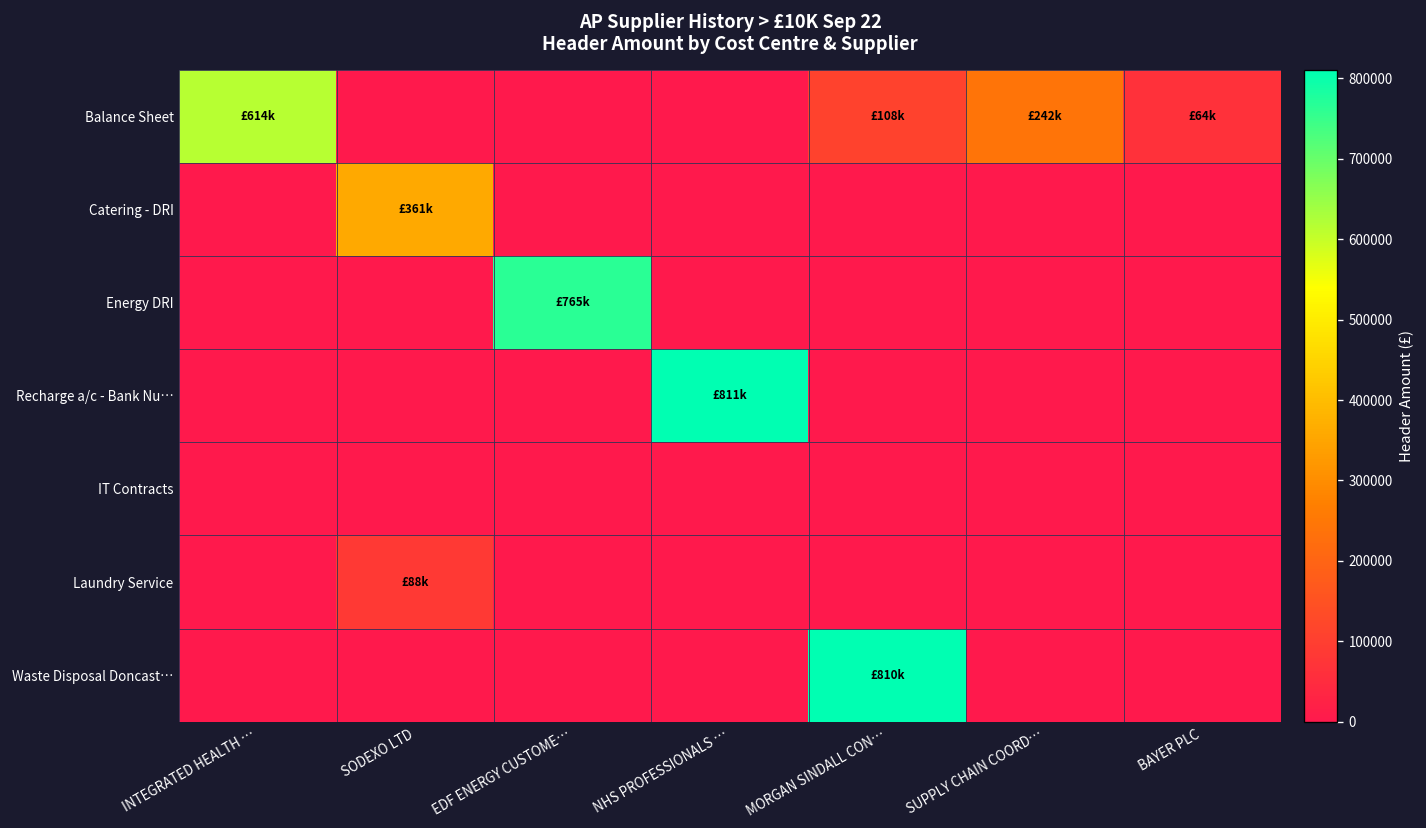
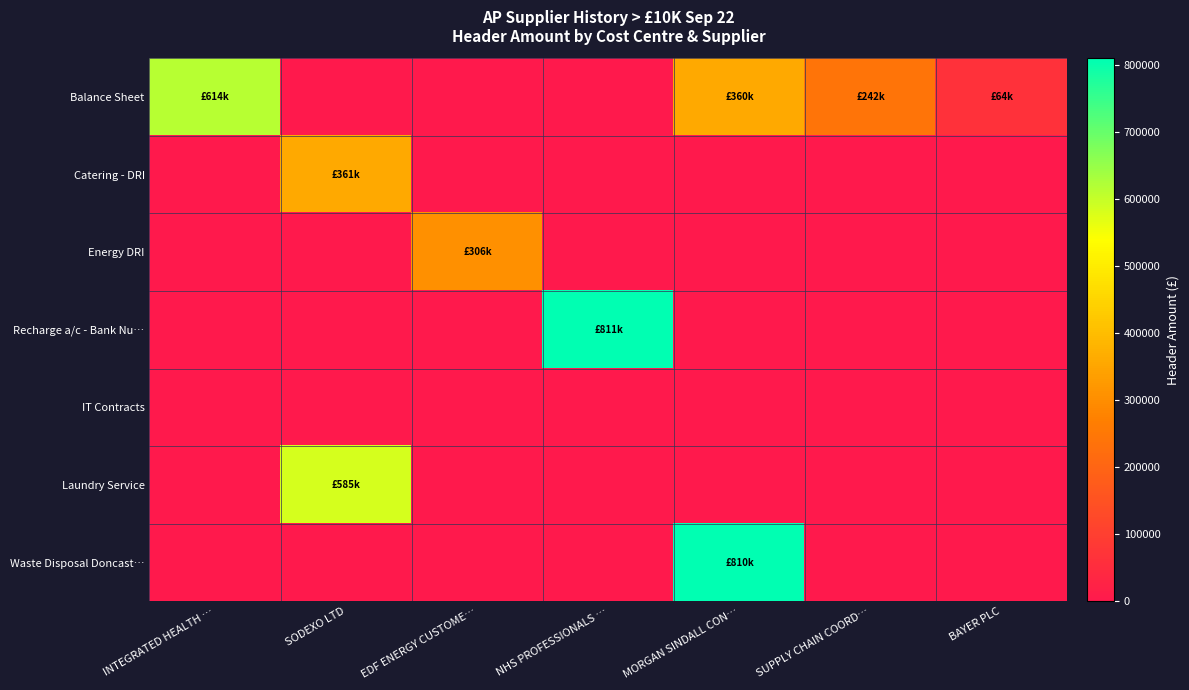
Balance Sheet, MORGAN SINDALL CON…: £108k -> £360k
Energy DRI, EDF ENERGY CUSTOME…: £765k -> £306k
Laundry Service, SODEXO LTD: £88k -> £585k
